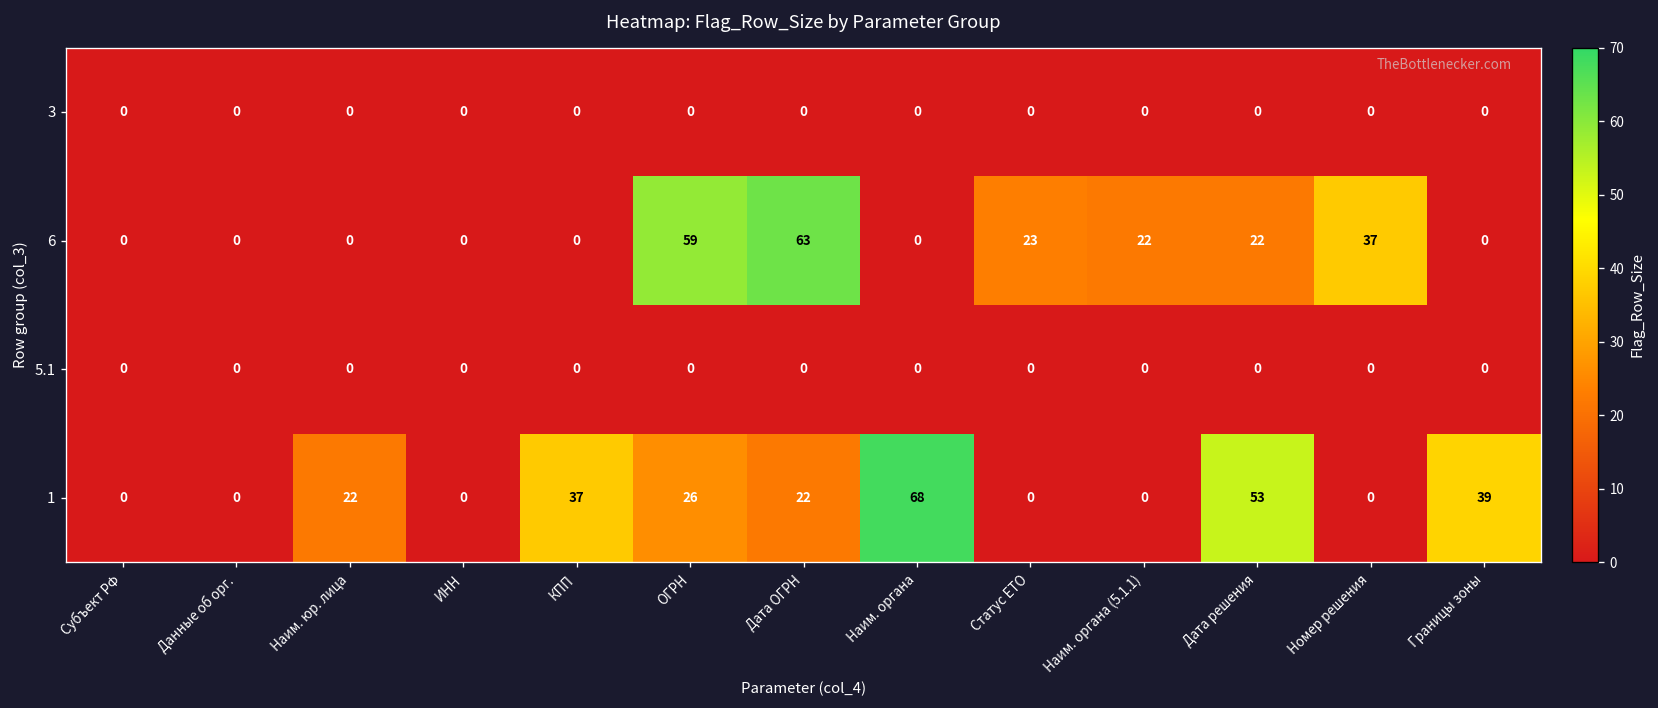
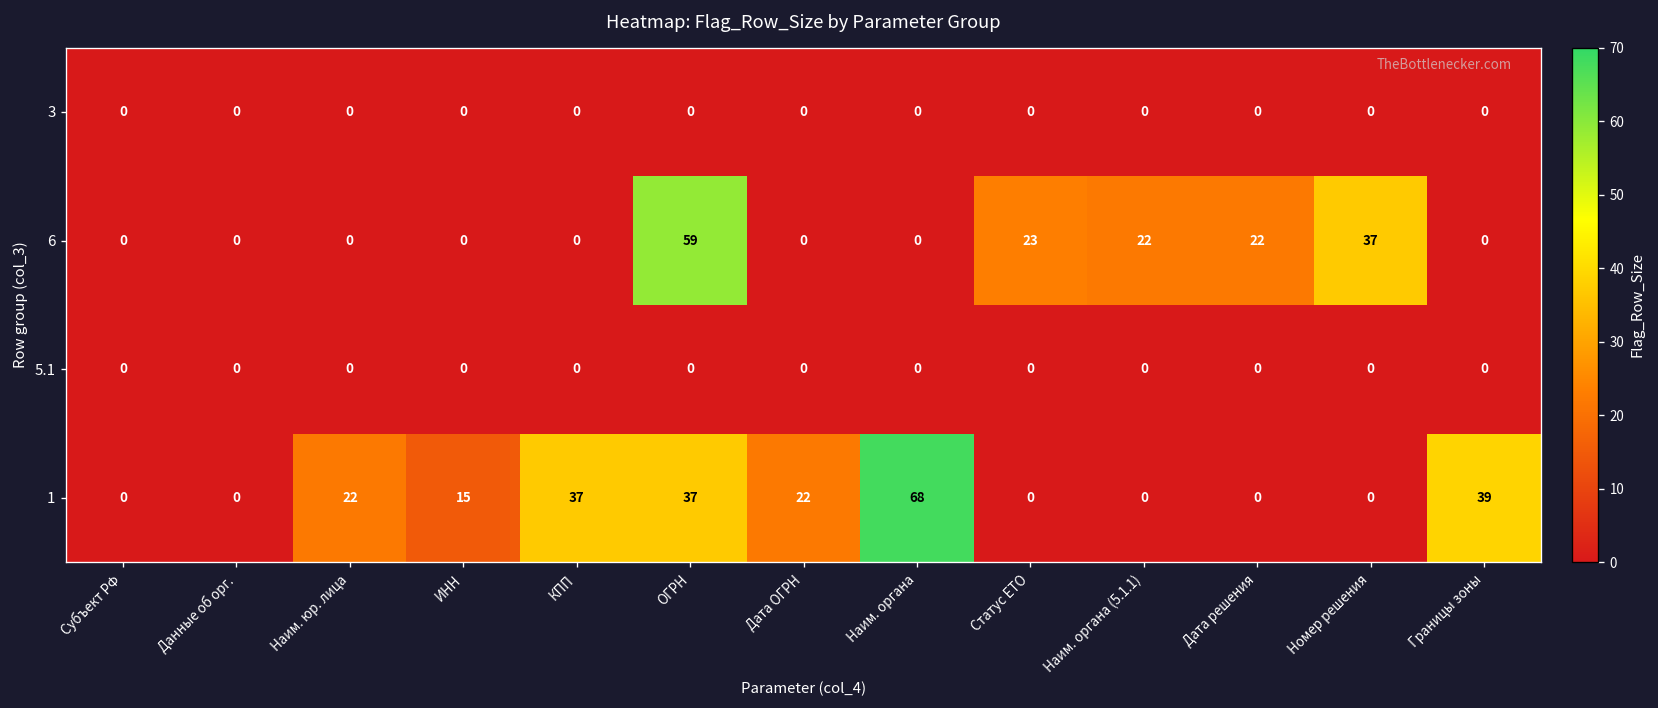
6, Дата ОГРН: 63 -> 0
1, ИНН: 0 -> 15
1, ОГРН: 26 -> 37
1, Дата решения: 53 -> 0
